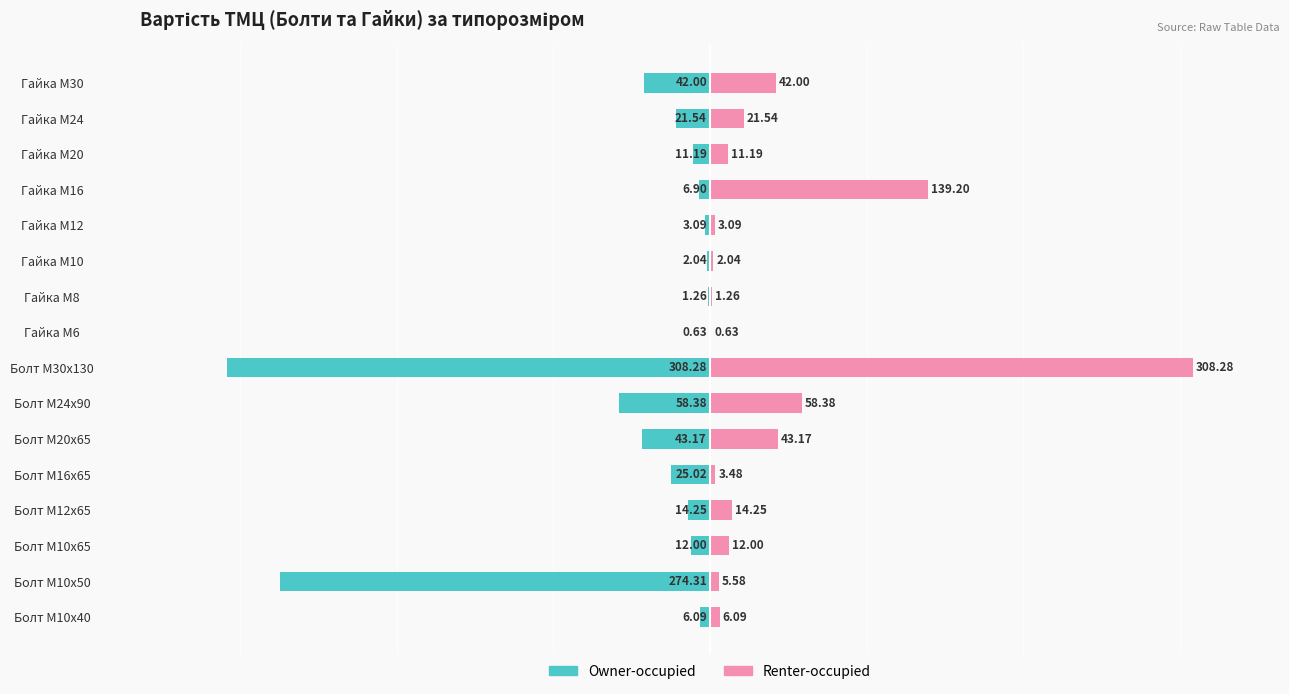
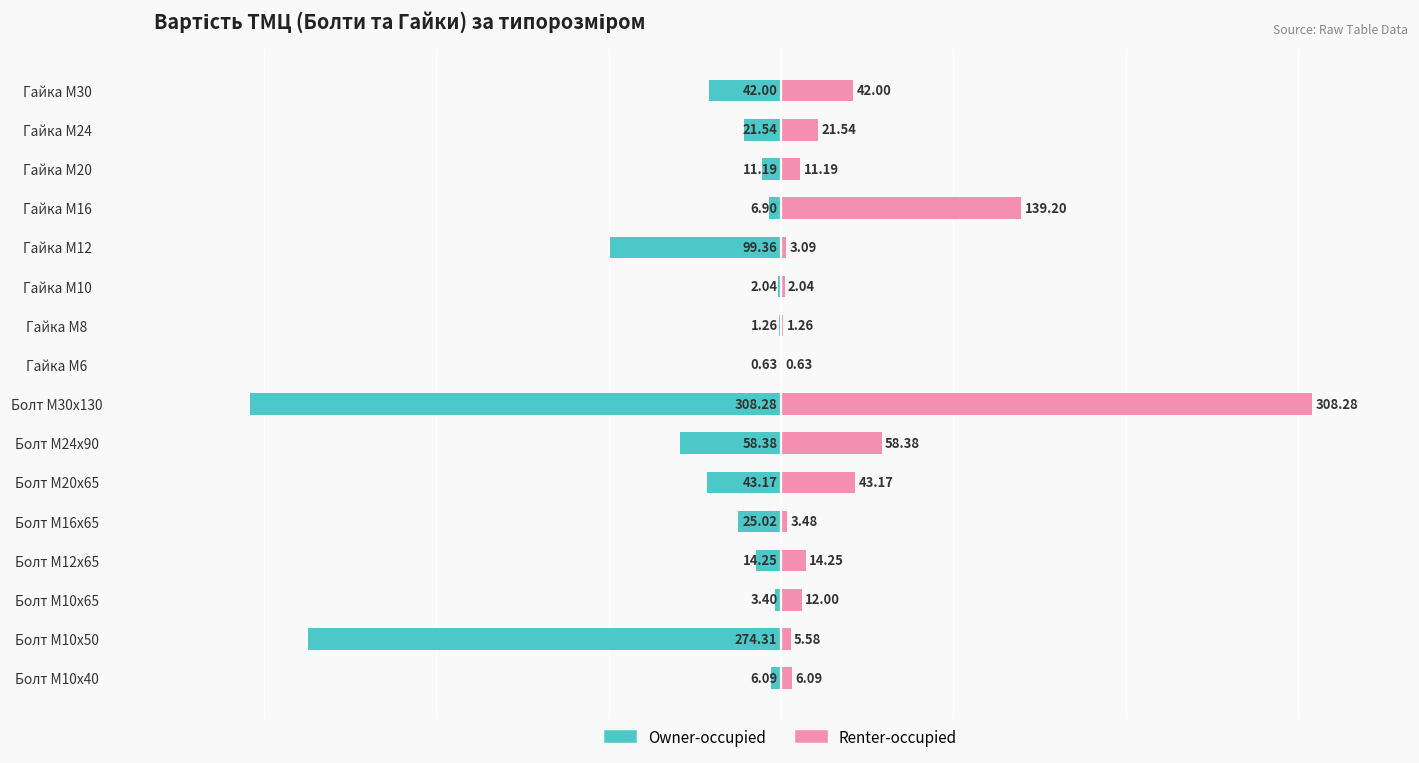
Owner-occupied, Гайка М12: 3.09 -> 99.36
Owner-occupied, Болт М10х65: 12.00 -> 3.40
